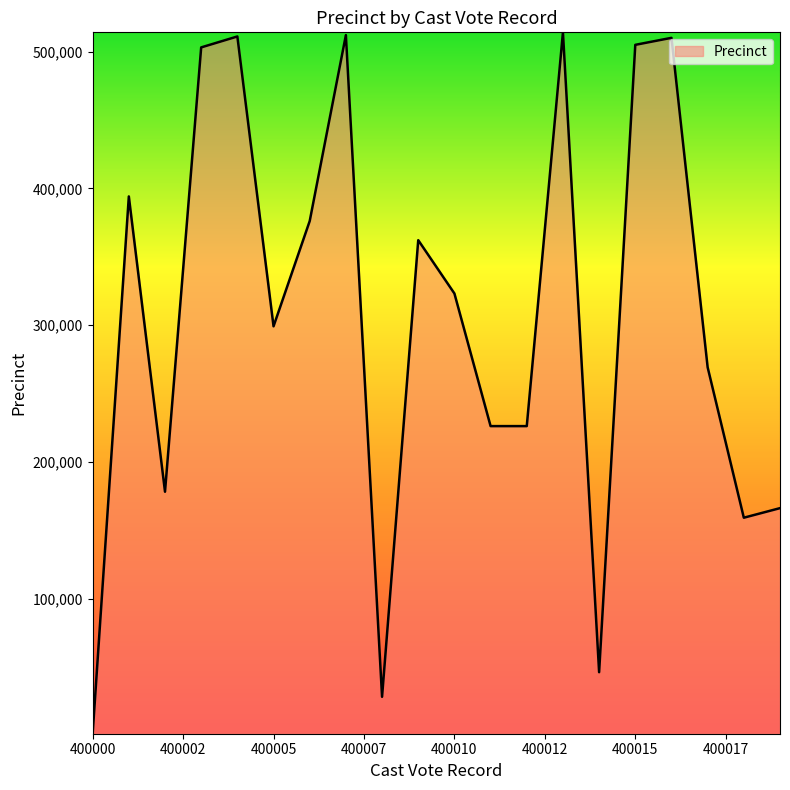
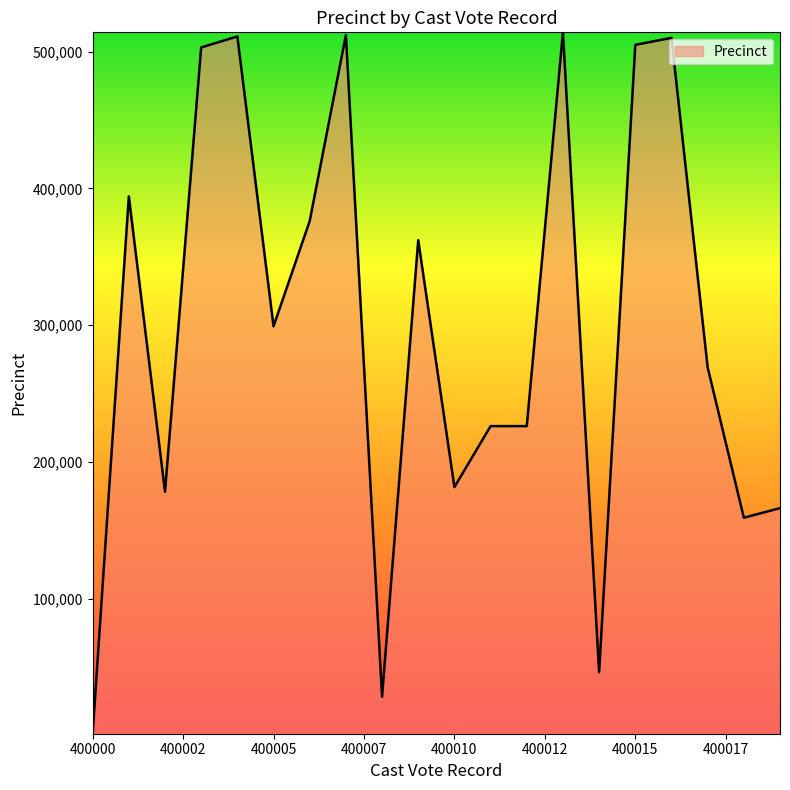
400010: 323,000 -> 182,000
